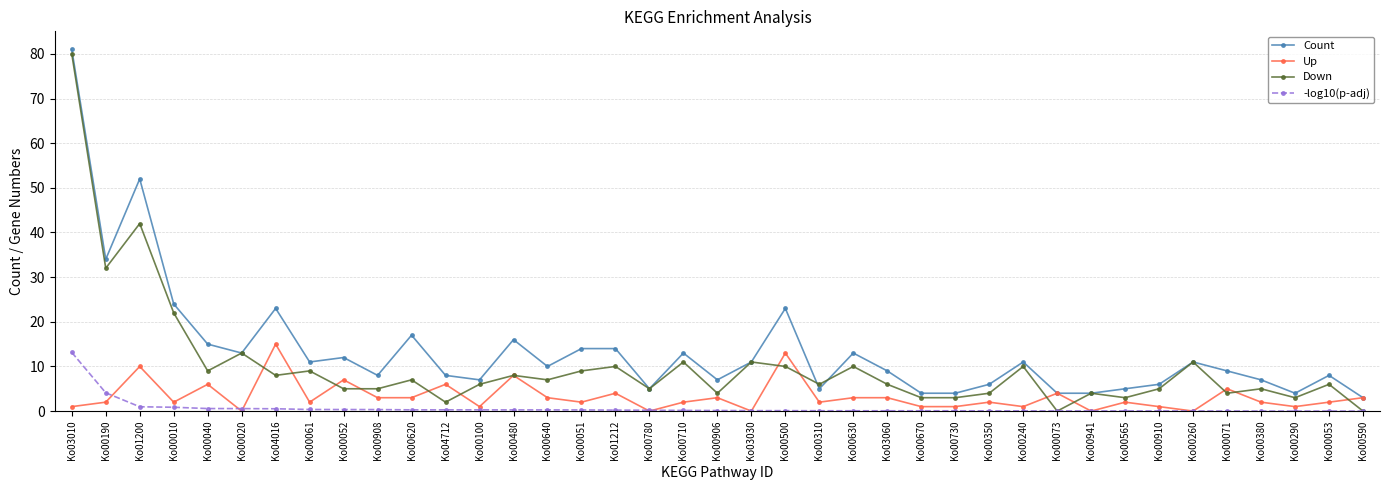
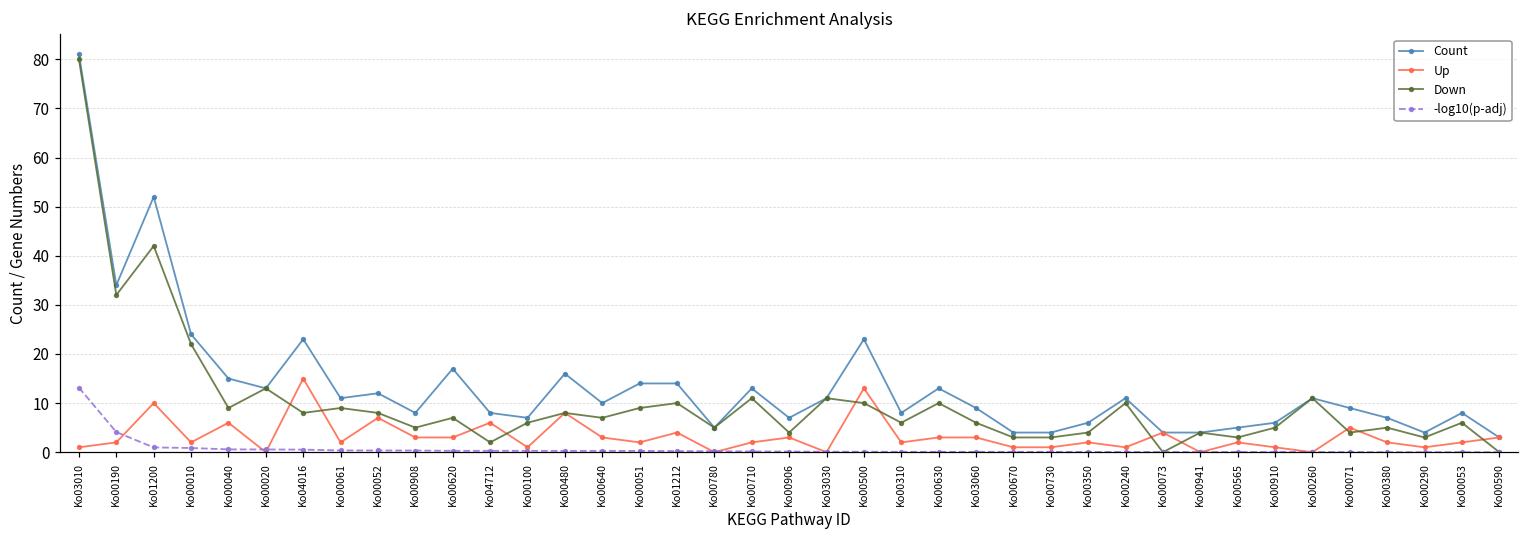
Down, Ko00052: 5 -> 8
Count, Ko00310: 5 -> 8
